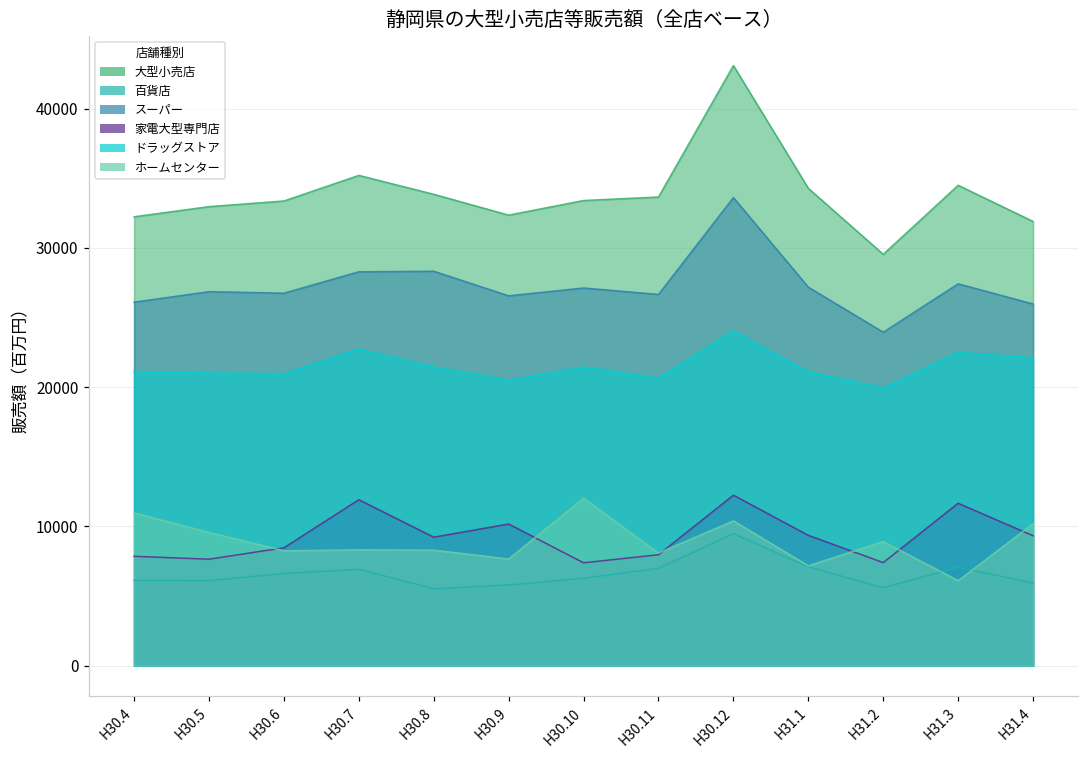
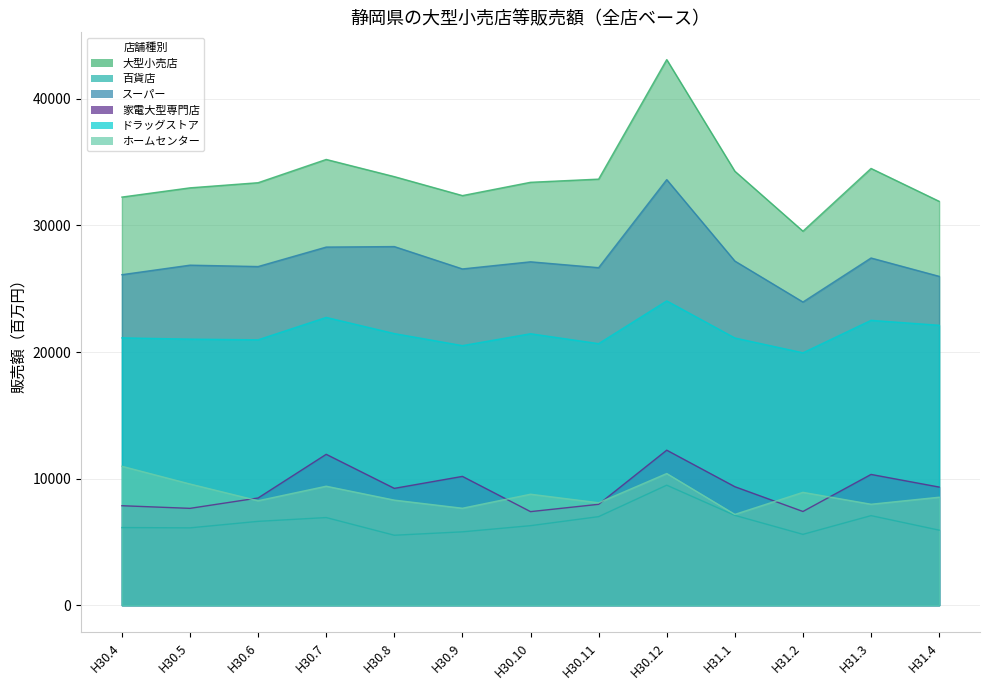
ホームセンター, H30.7: 8300 -> 9400
ホームセンター, H30.10: 12000 -> 8800
家電大型専門店, H31.3: 11700 -> 10300
ホームセンター, H31.3: 6100 -> 8000
ホームセンター, H31.4: 10200 -> 8500
